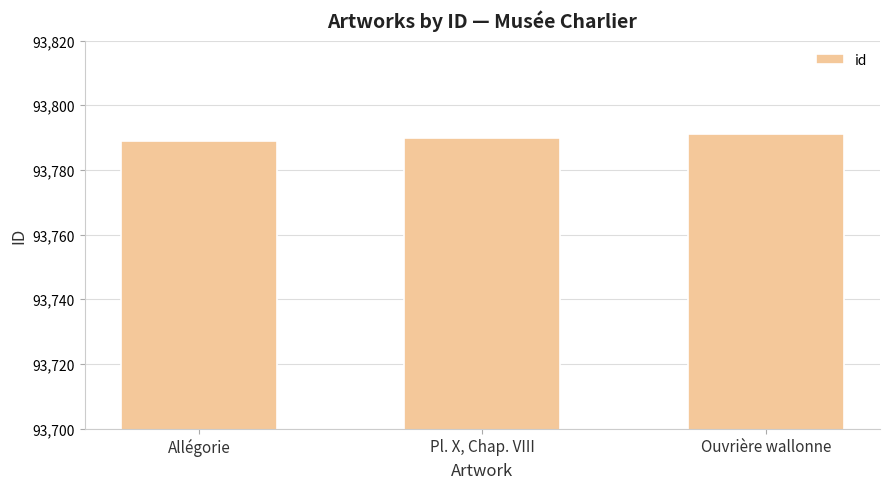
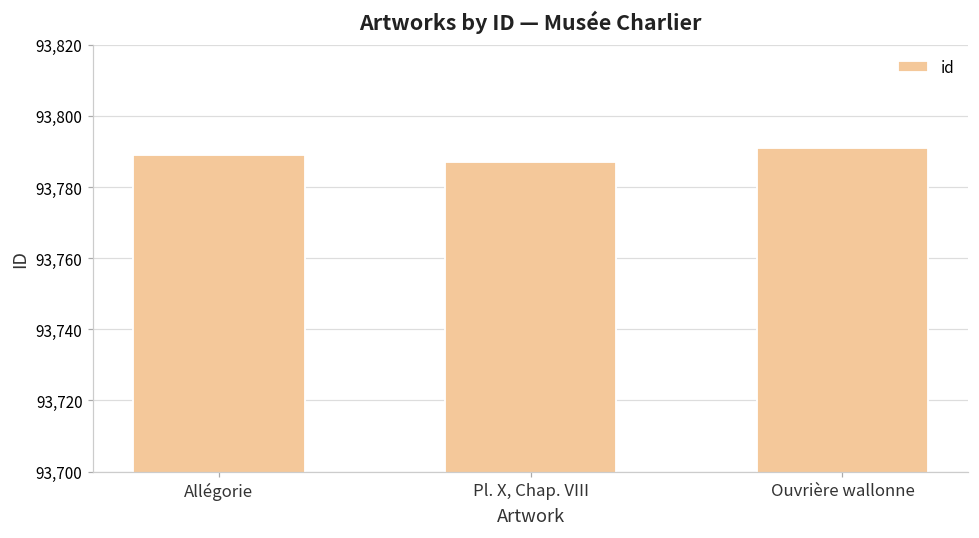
Pl. X, Chap. VIII: 93,790 -> 93,787
